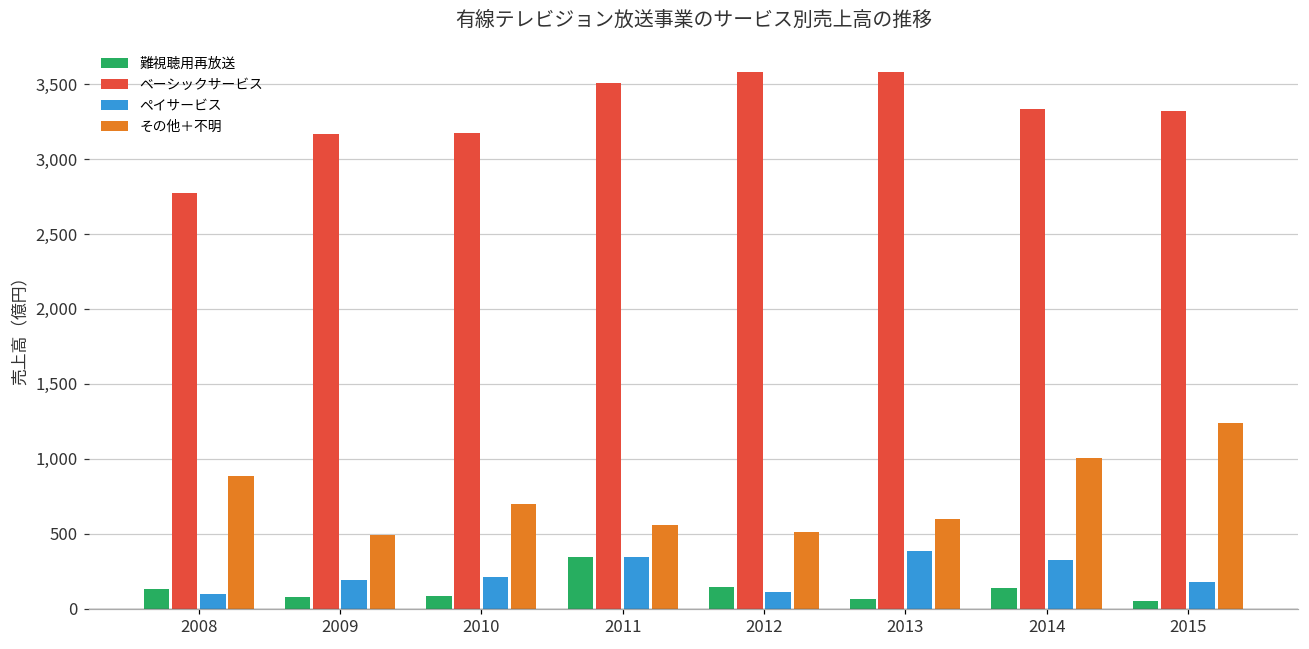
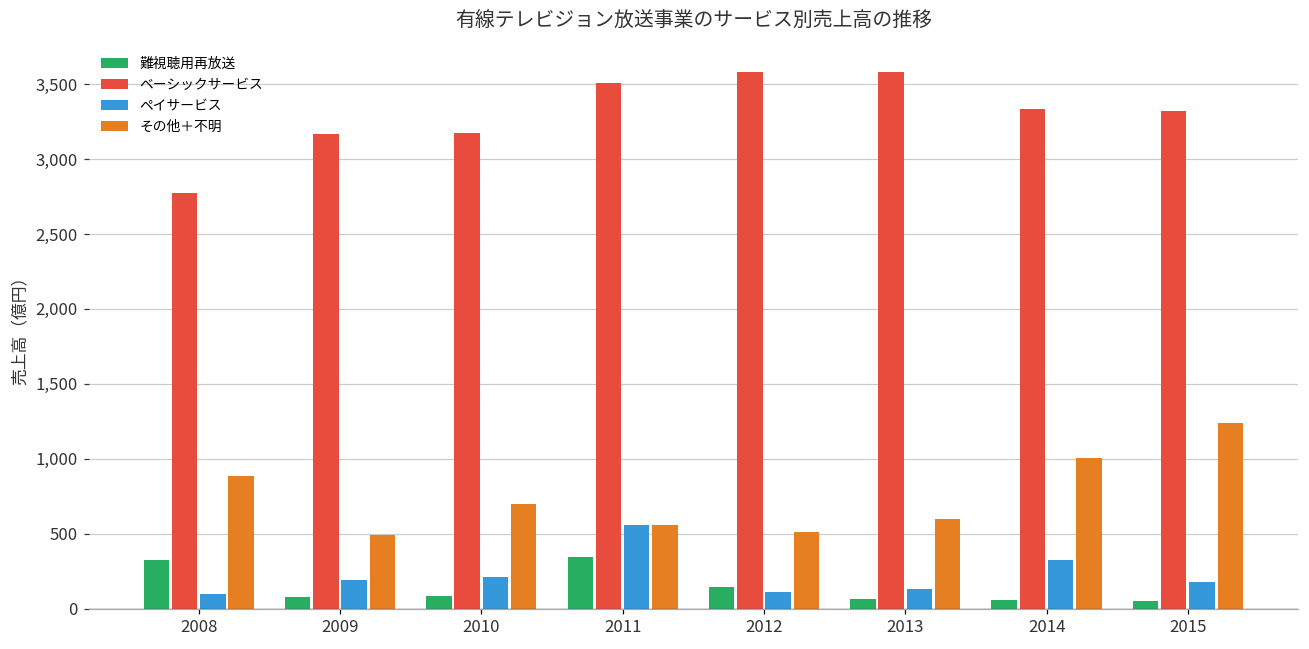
難視聴用再放送, 2008: 130 -> 330
ペイサービス, 2011: 350 -> 560
ペイサービス, 2013: 390 -> 130
難視聴用再放送, 2014: 140 -> 60
